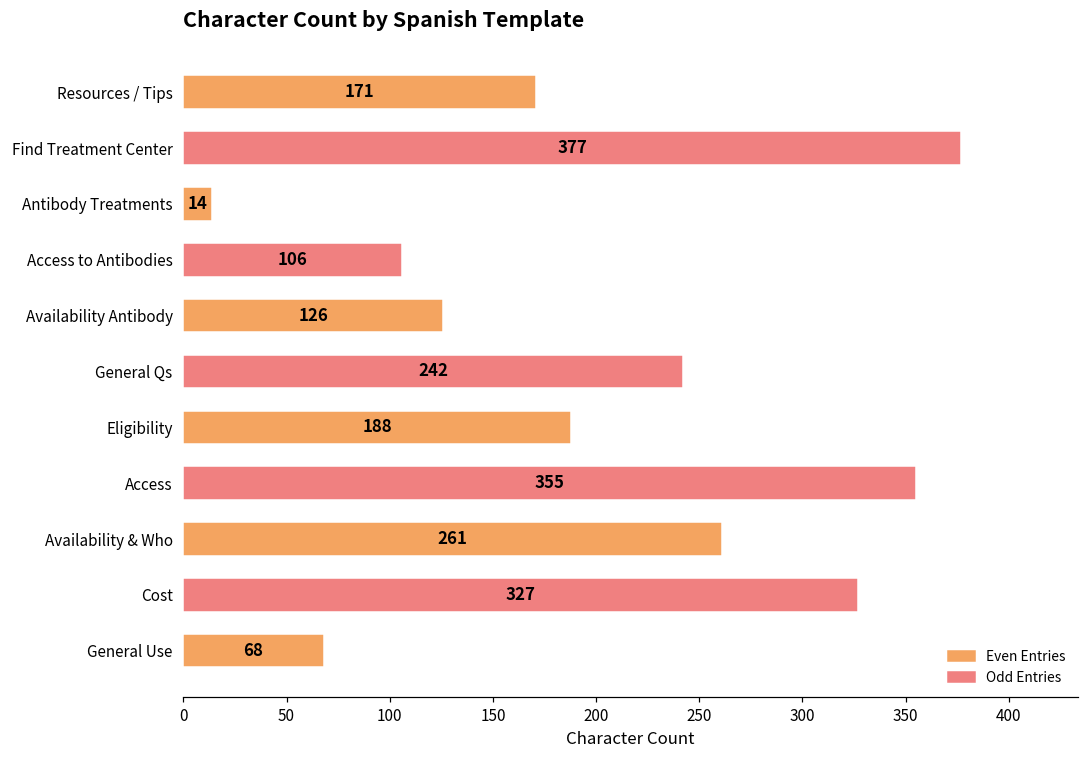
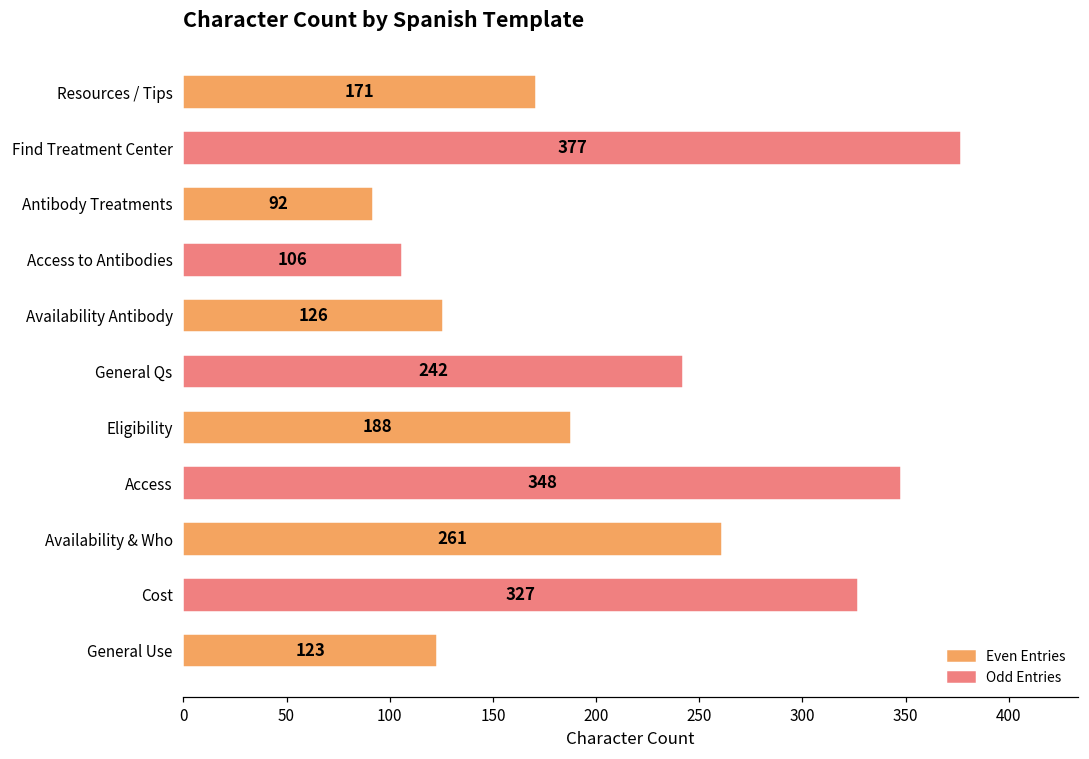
Antibody Treatments: 14 -> 92
Access: 355 -> 348
General Use: 68 -> 123
